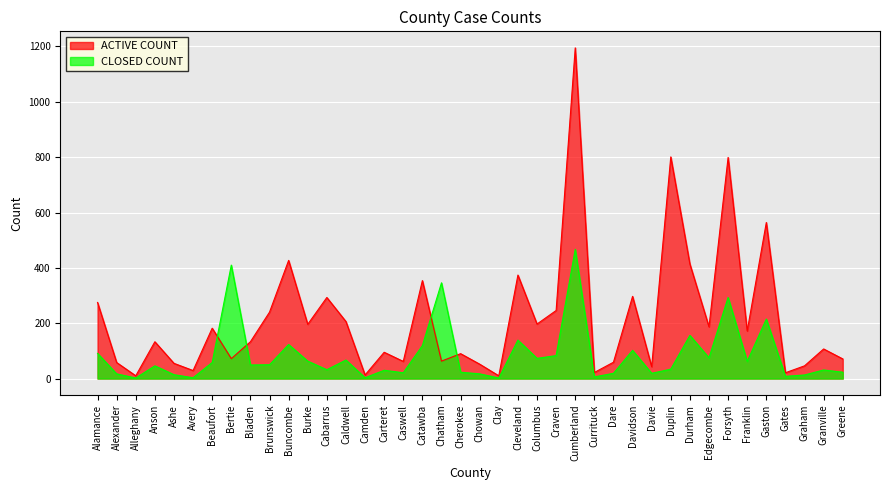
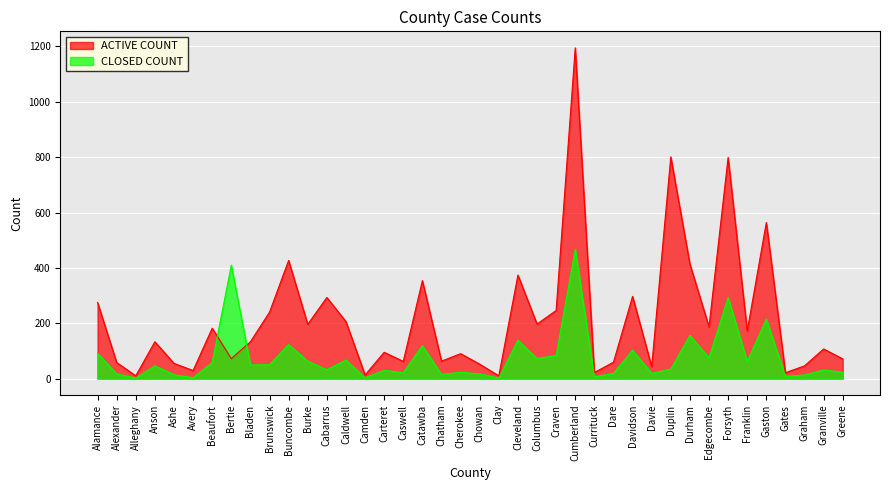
CLOSED COUNT, Chatham: 350 -> 20
